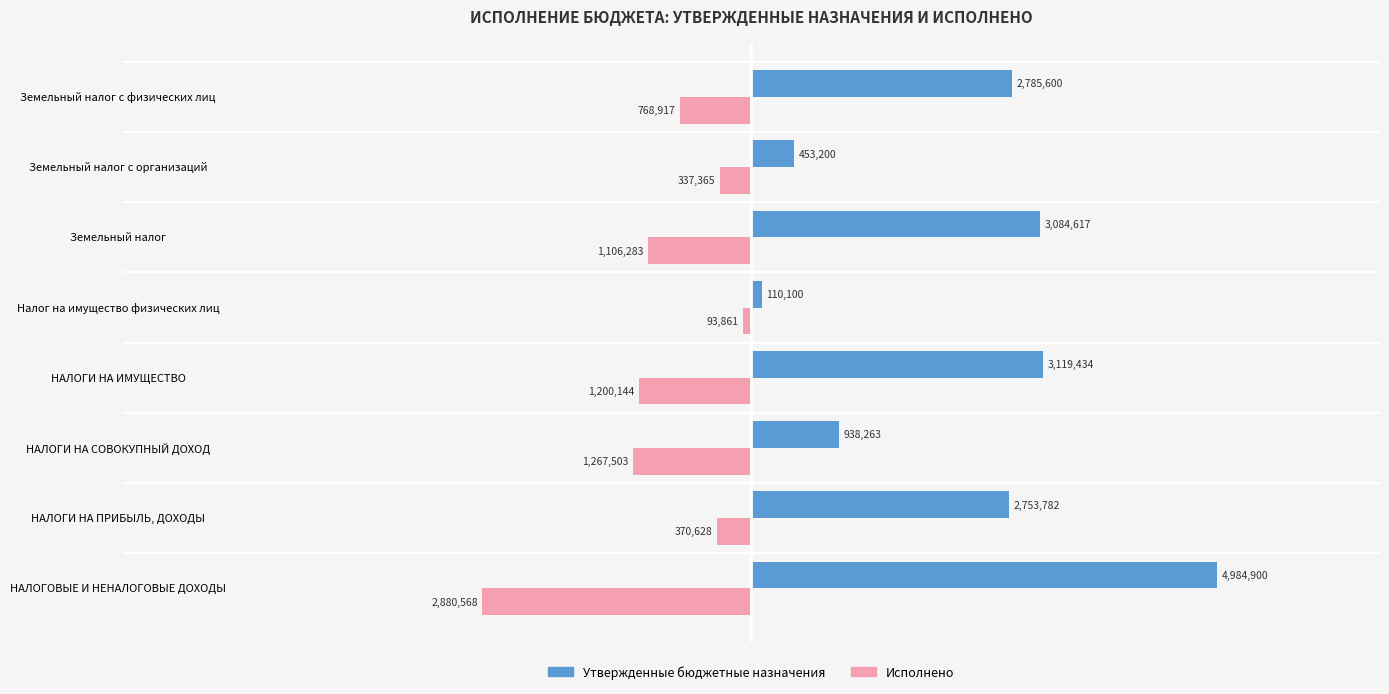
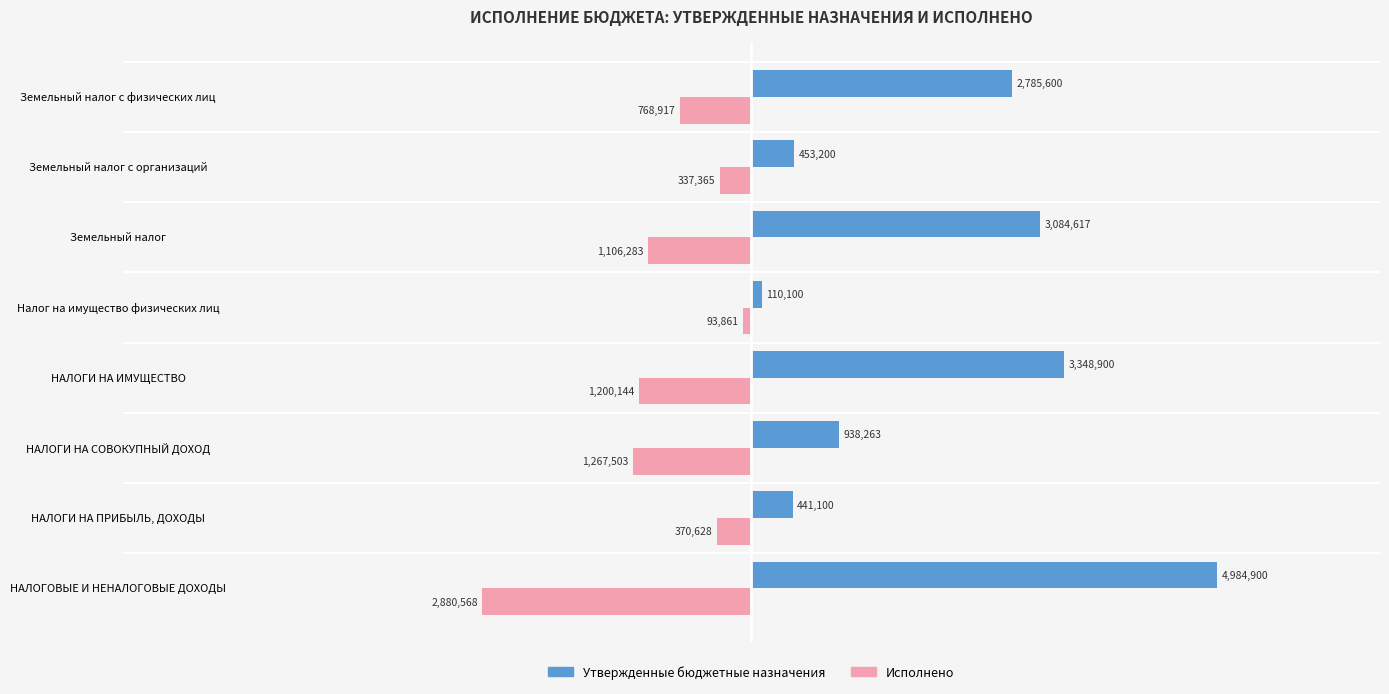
Утвержденные бюджетные назначения, НАЛОГИ НА ИМУЩЕСТВО: 3,119,434 -> 3,348,900
Утвержденные бюджетные назначения, НАЛОГИ НА ПРИБЫЛЬ, ДОХОДЫ: 2,753,782 -> 441,100
